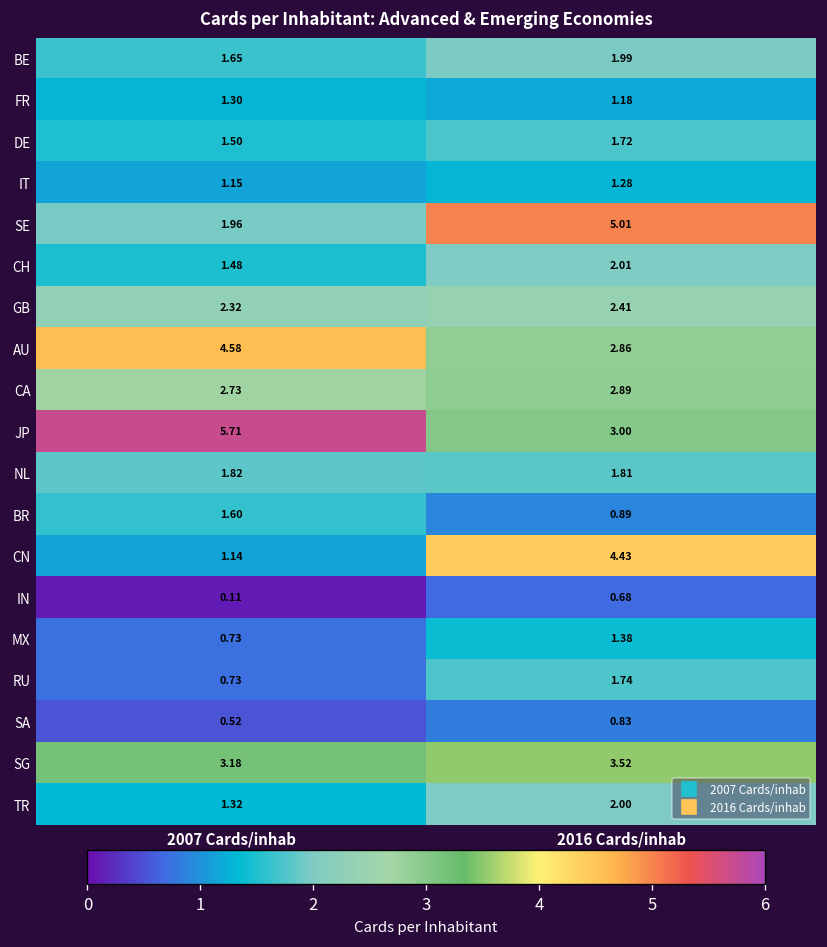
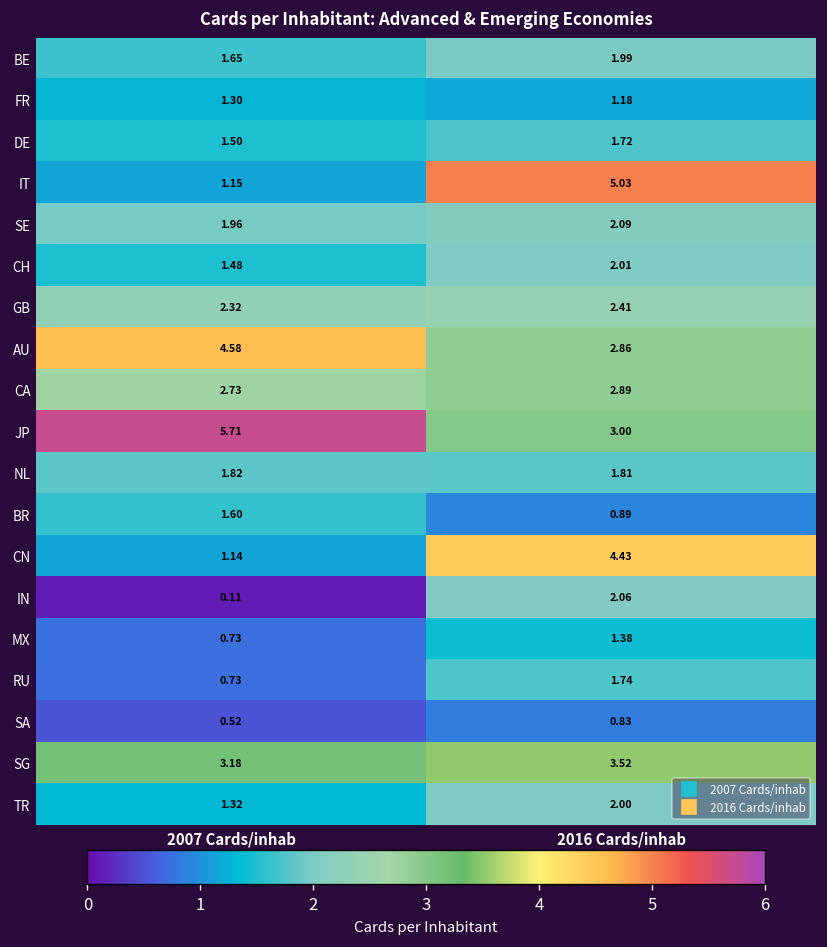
IT, 2016 Cards/inhab: 1.28 -> 5.03
SE, 2016 Cards/inhab: 5.01 -> 2.09
IN, 2016 Cards/inhab: 0.68 -> 2.06
